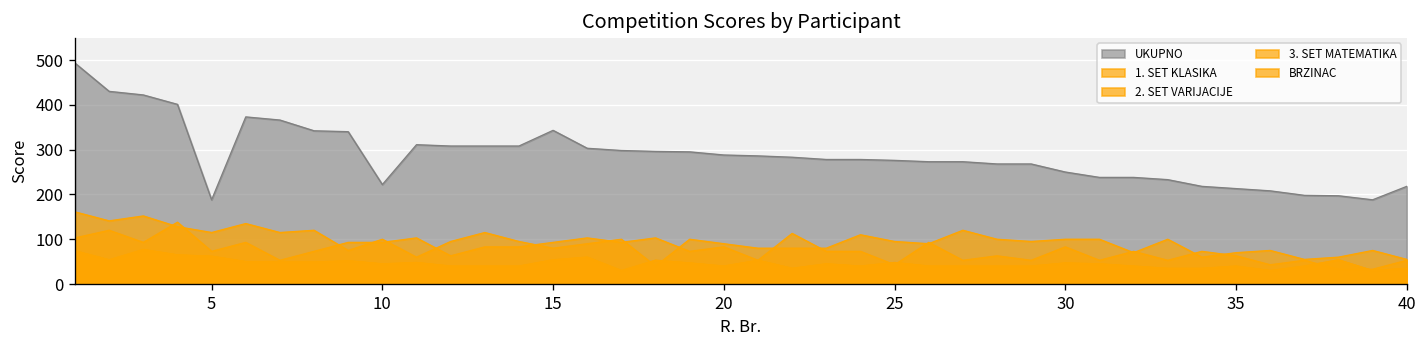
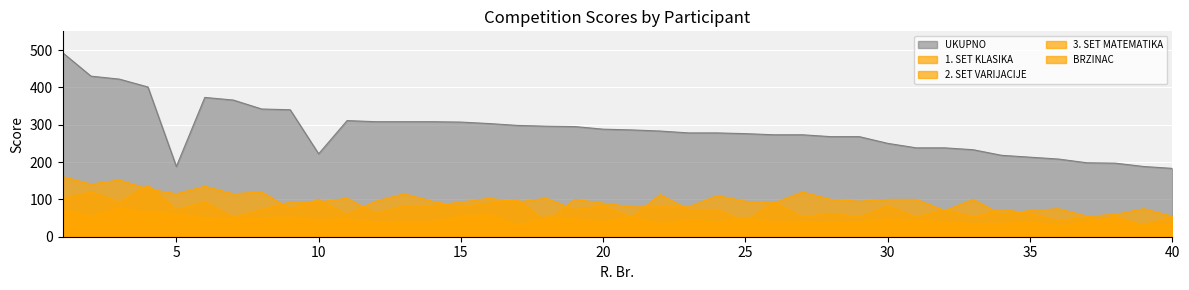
UKUPNO, 15: 340 -> 310
UKUPNO, 40: 220 -> 180
